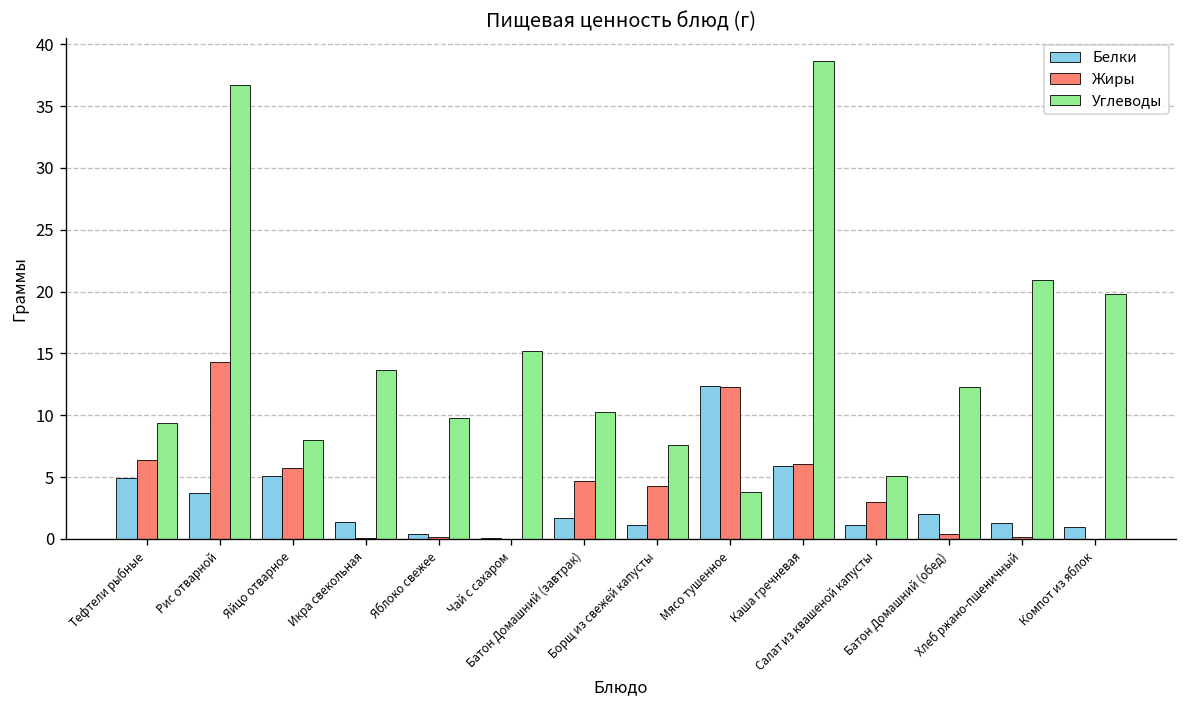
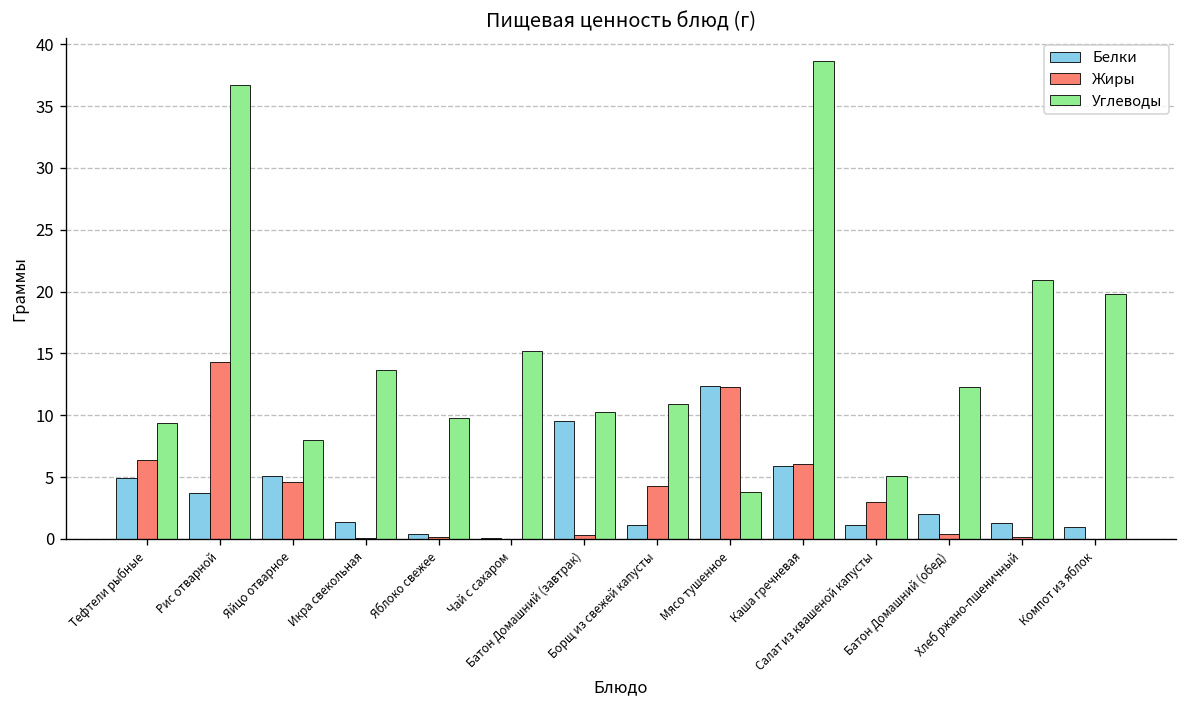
Жиры, Яйцо отварное: 5.7 -> 4.6
Белки, Батон Домашний (завтрак): 1.7 -> 9.5
Жиры, Батон Домашний (завтрак): 4.7 -> 0.3
Углеводы, Борщ из свежей капусты: 7.6 -> 10.9
